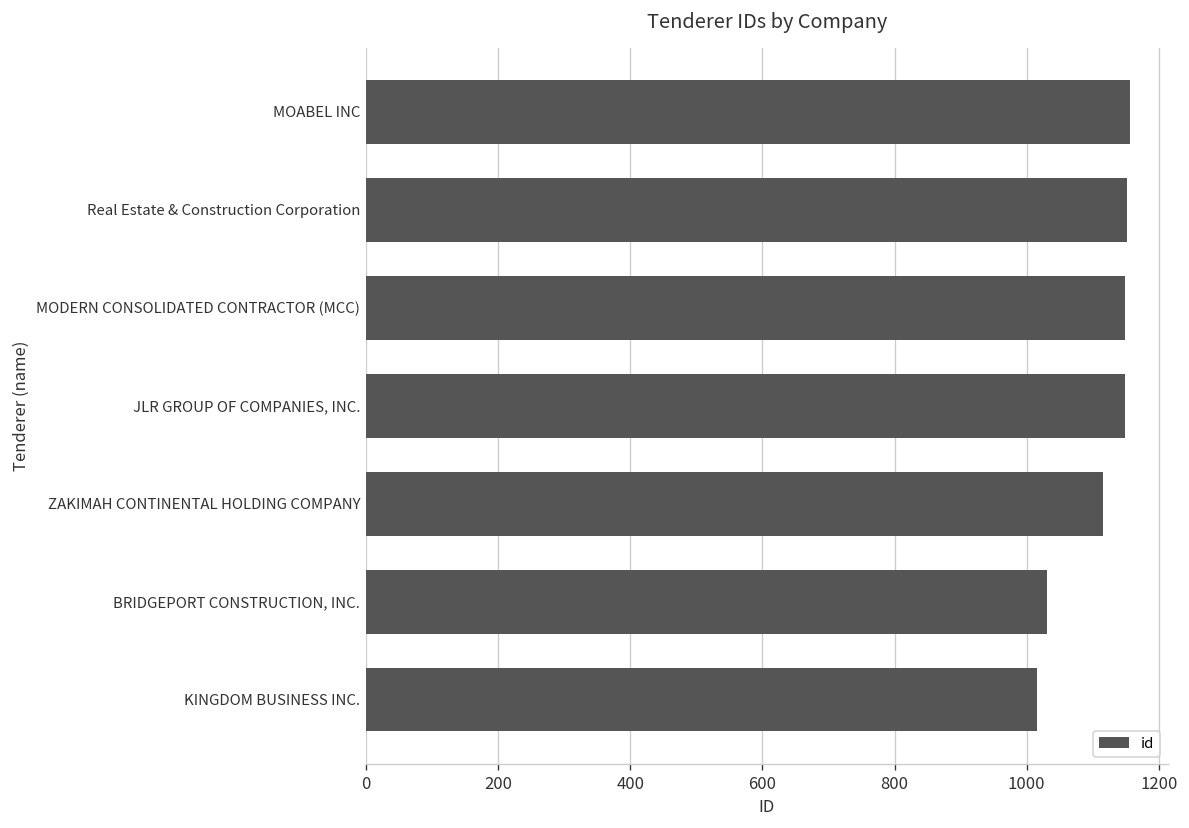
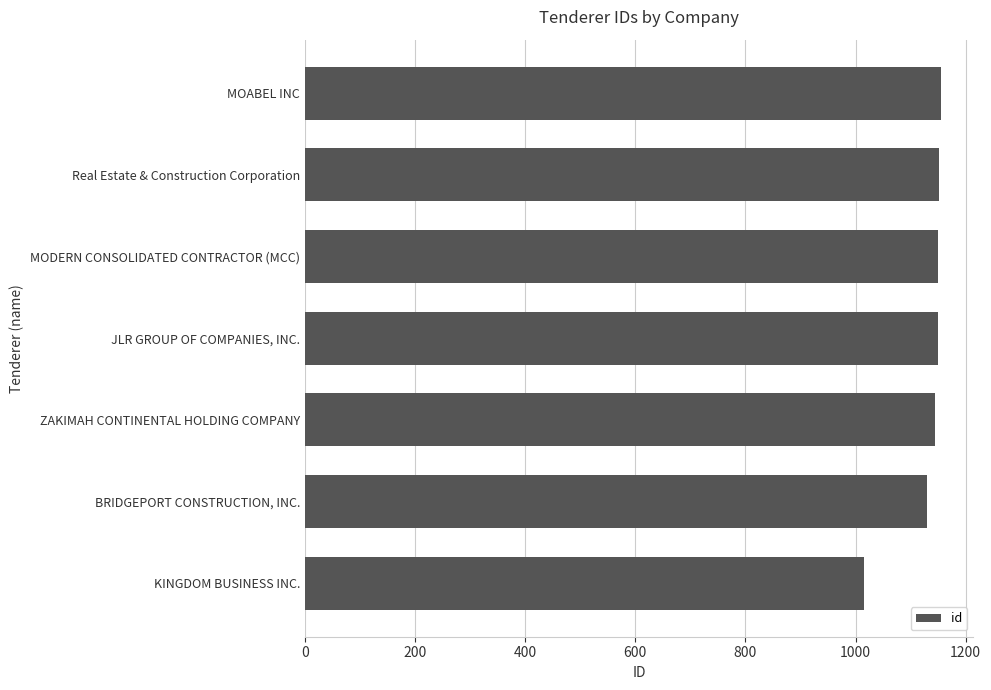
ZAKIMAH CONTINENTAL HOLDING COMPANY: 1120 -> 1150
BRIDGEPORT CONSTRUCTION, INC.: 1030 -> 1130
